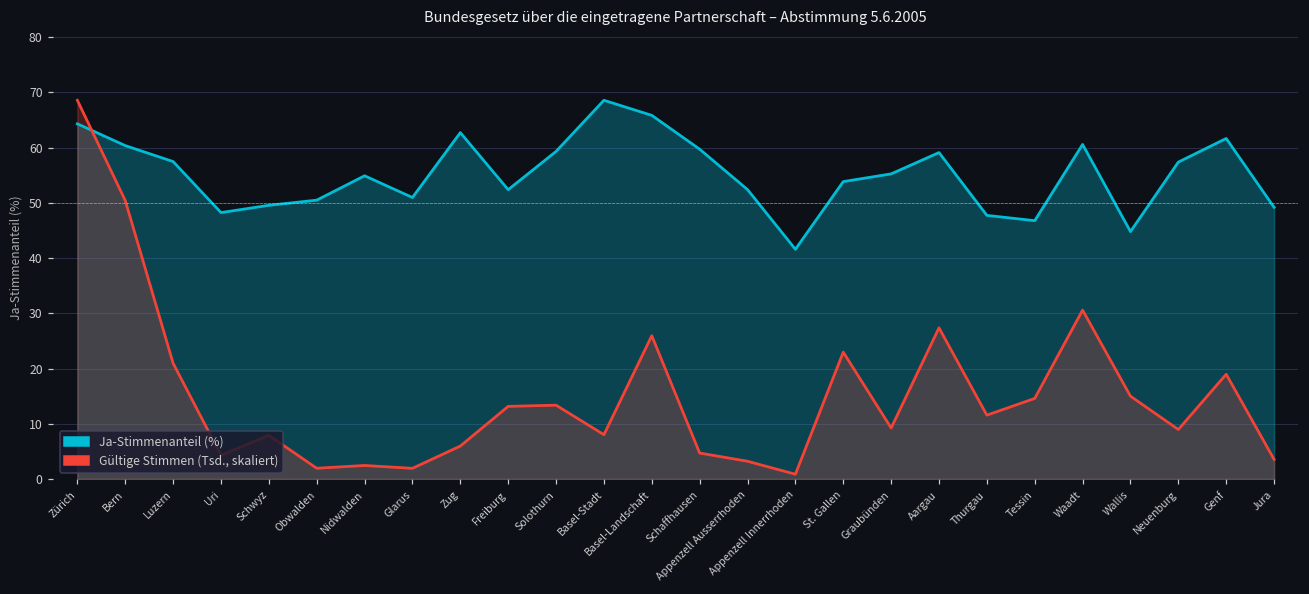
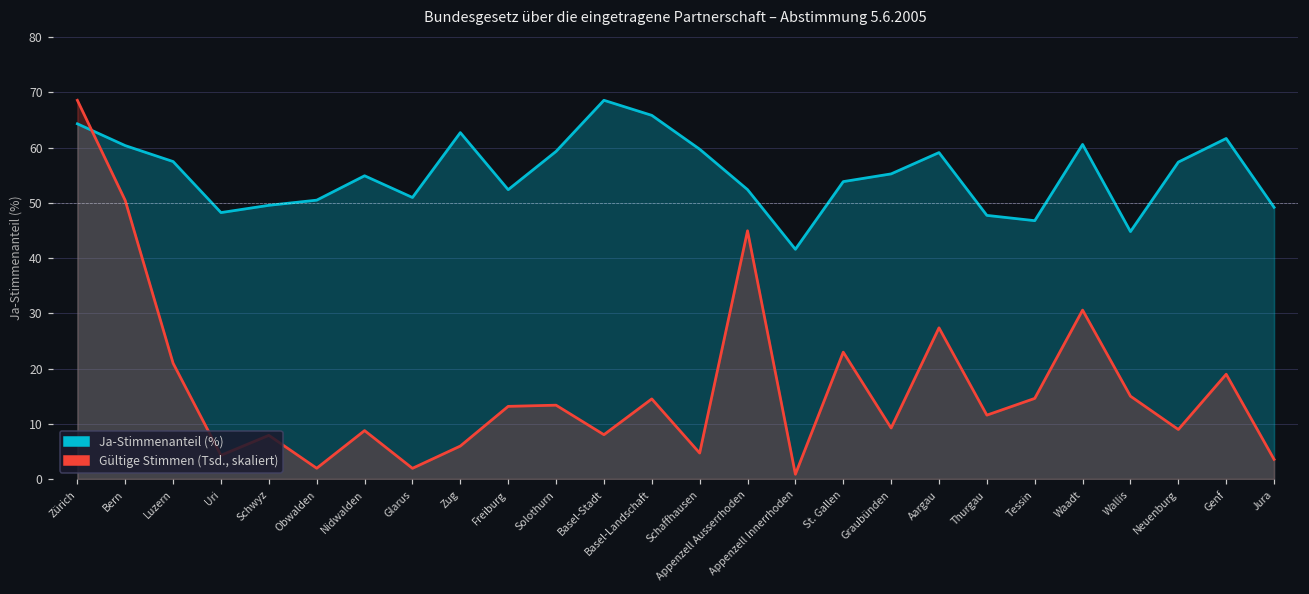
Gültige Stimmen (Tsd., skaliert), Nidwalden: 2 -> 9
Gültige Stimmen (Tsd., skaliert), Basel-Landschaft: 26 -> 15
Gültige Stimmen (Tsd., skaliert), Appenzell Ausserrhoden: 3 -> 45
